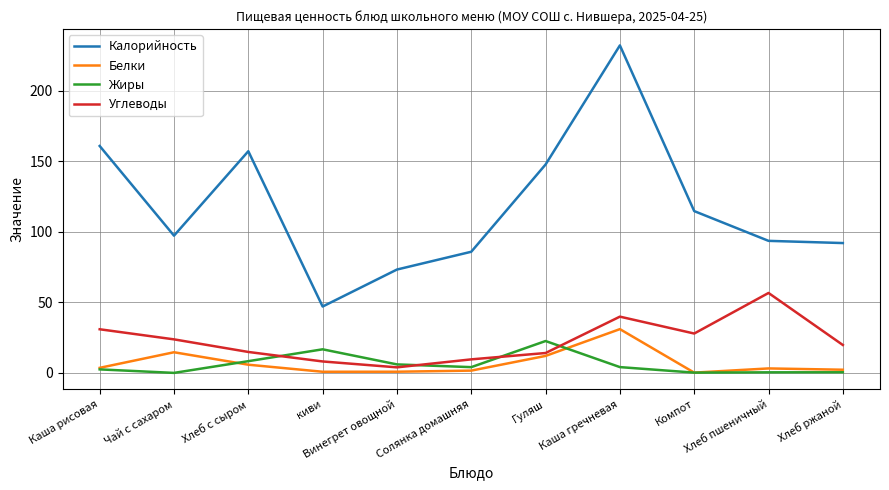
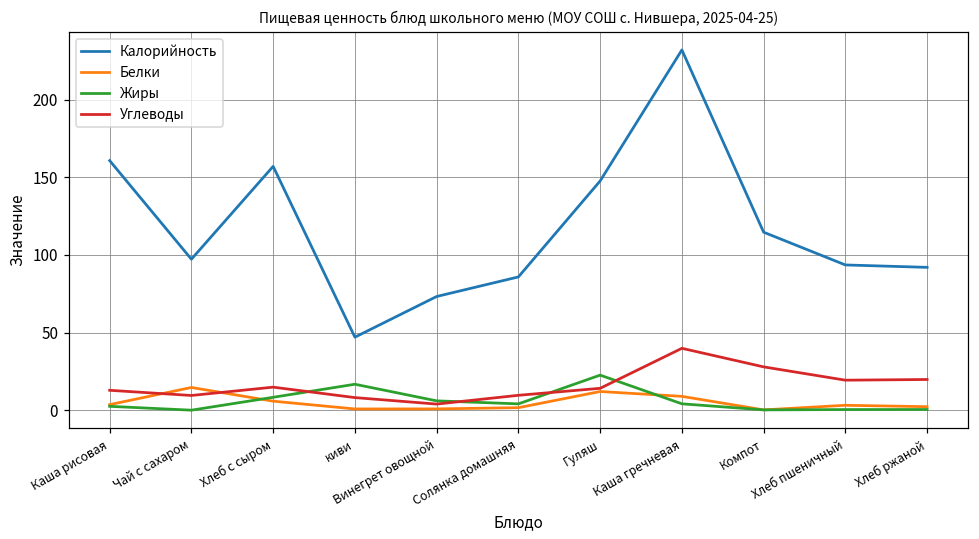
Углеводы, Каша рисовая: 31 -> 13
Углеводы, Чай с сахаром: 24 -> 9
Белки, Каша гречневая: 31 -> 9
Углеводы, Хлеб пшеничный: 57 -> 19
